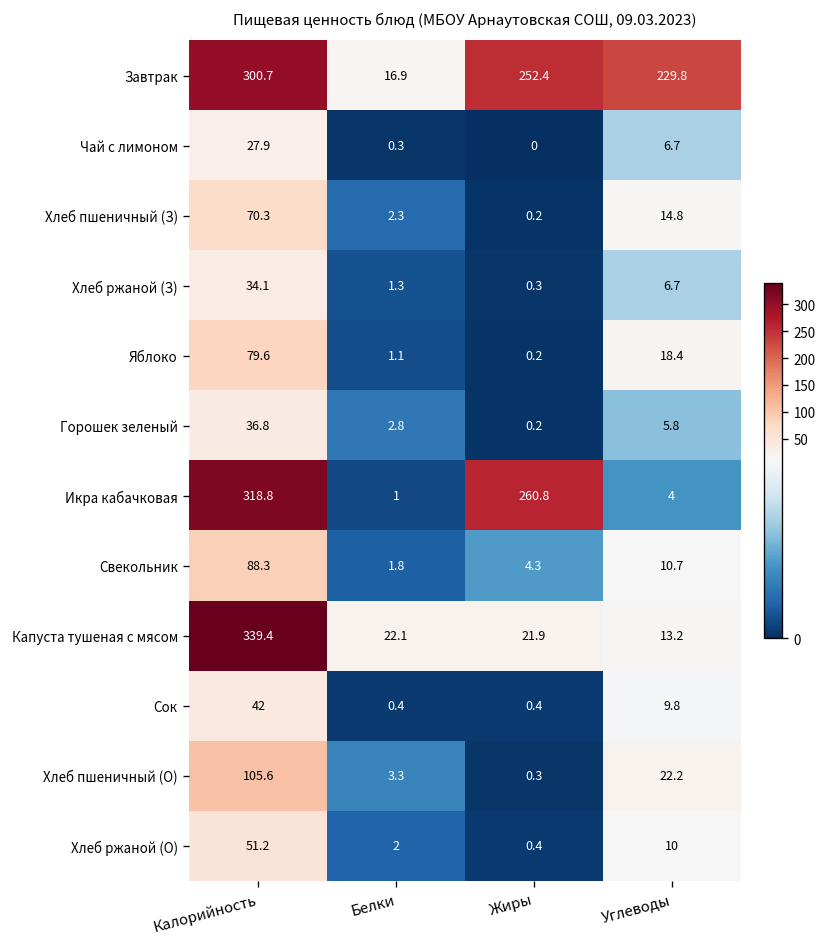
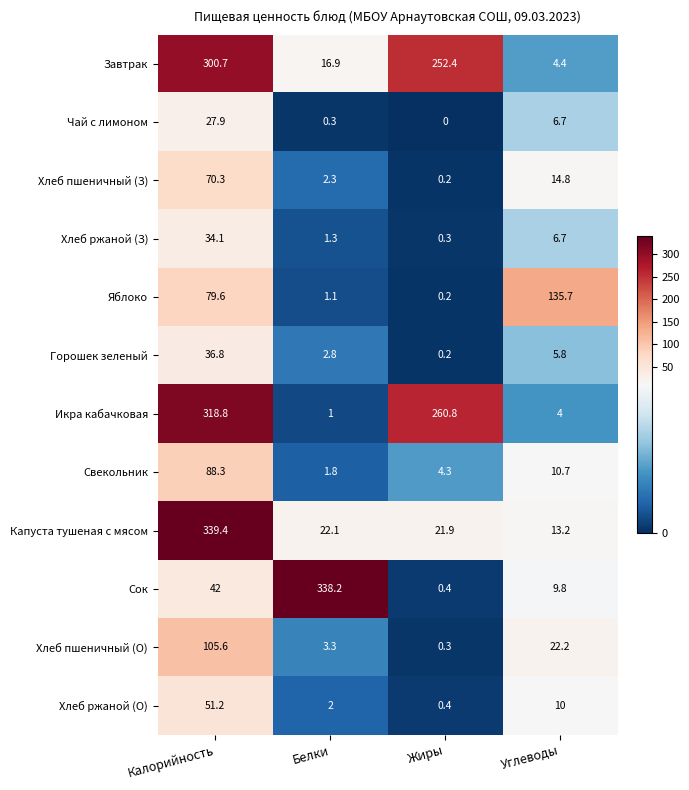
Завтрак, Углеводы: 229.8 -> 4.4
Яблоко, Углеводы: 18.4 -> 135.7
Сок, Белки: 0.4 -> 338.2
